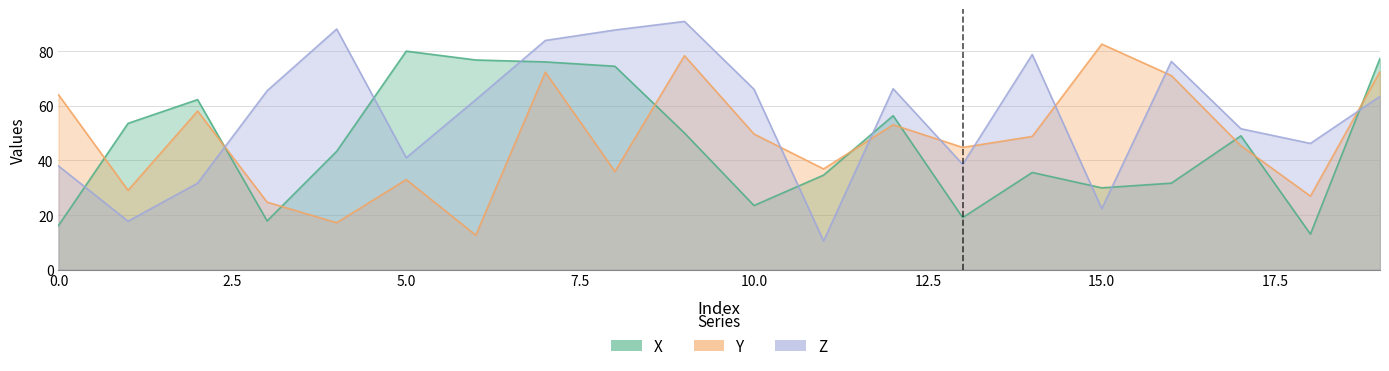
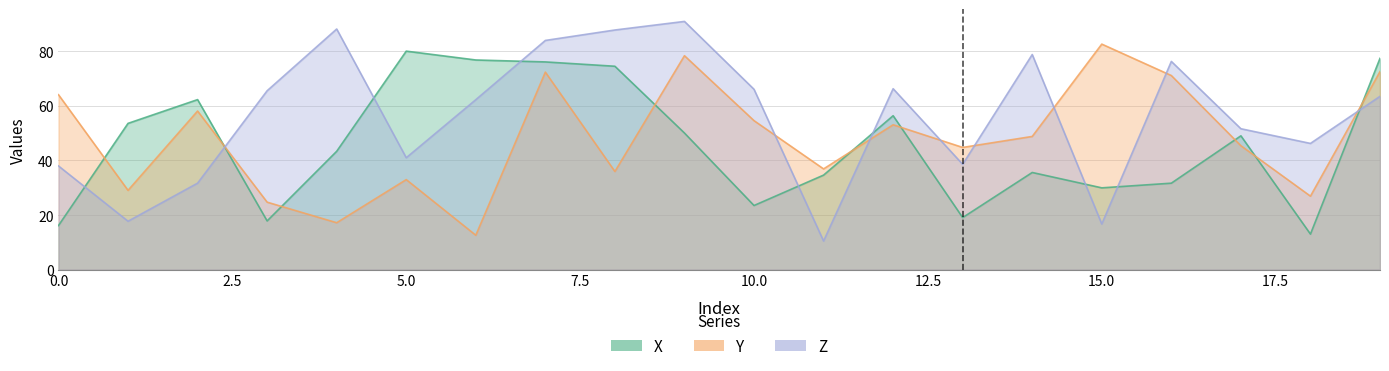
Y, 10.0: 50 -> 55
Z, 15.0: 22 -> 17
